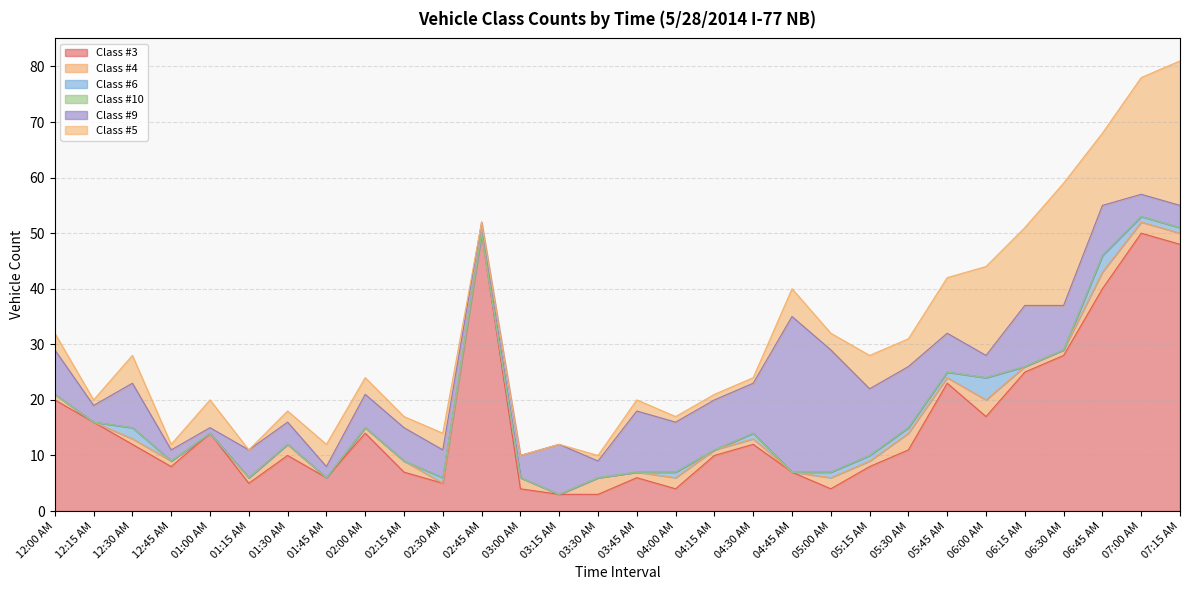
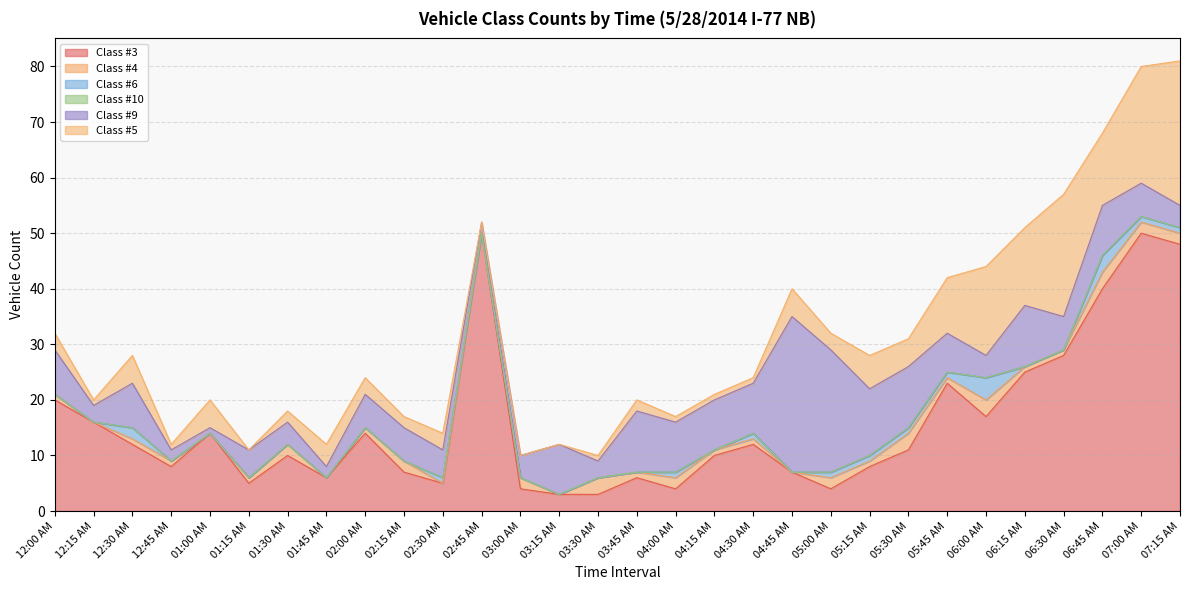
Class #9, 06:30 AM: 8 -> 6
Class #9, 07:00 AM: 4 -> 6
